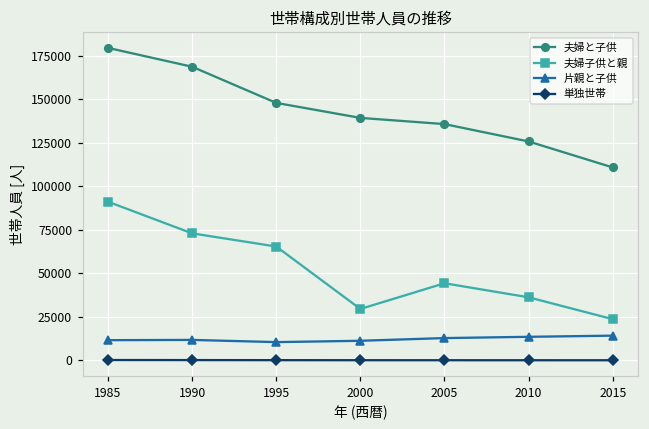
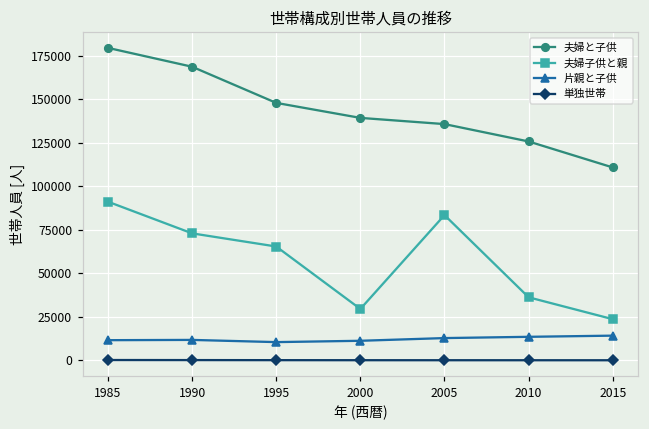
夫婦子供と親, 2005: 44000 -> 83000
